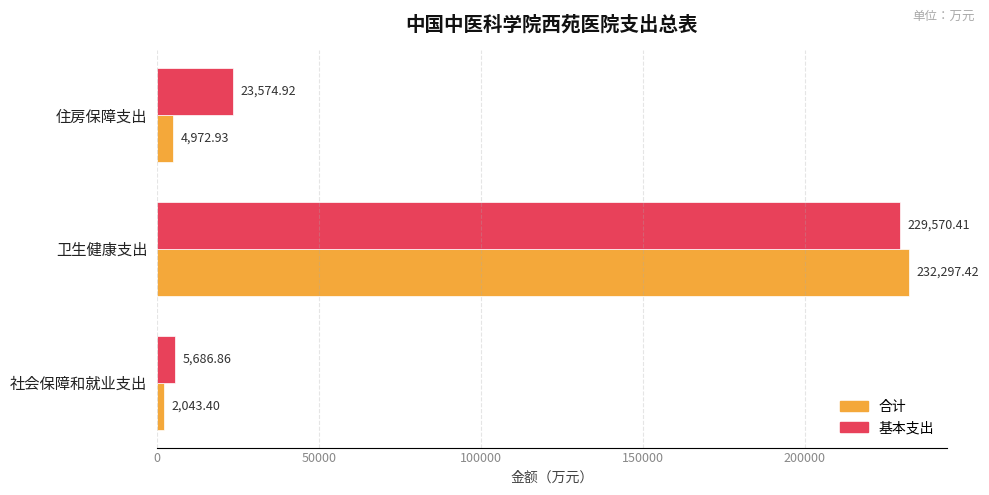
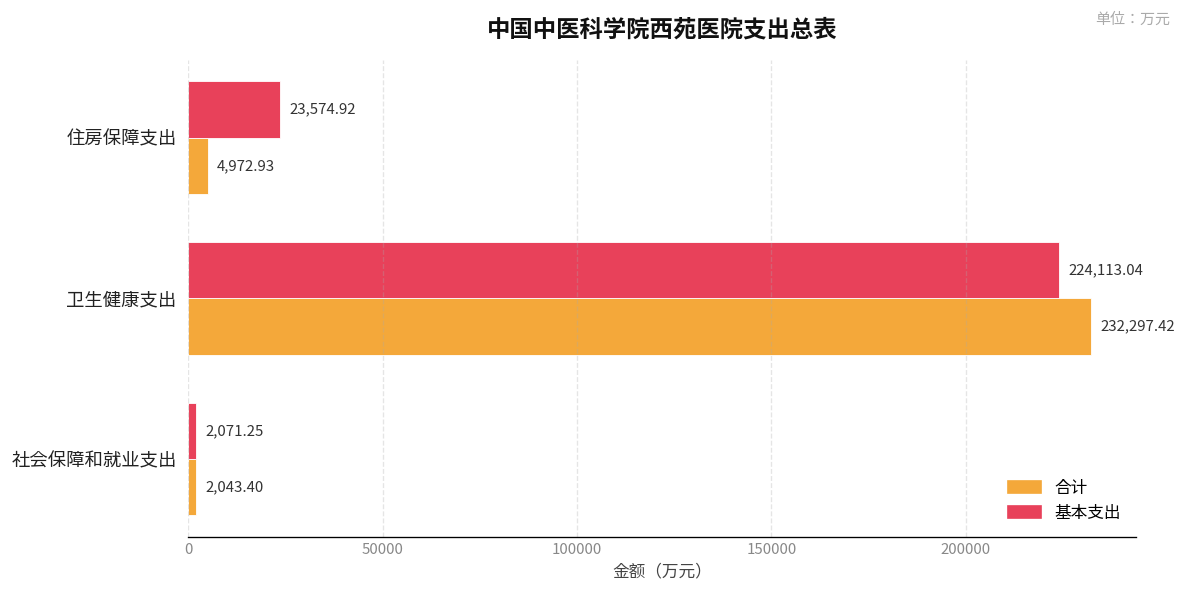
基本支出, 卫生健康支出: 229,570.41 -> 224,113.04
基本支出, 社会保障和就业支出: 5,686.86 -> 2,071.25
